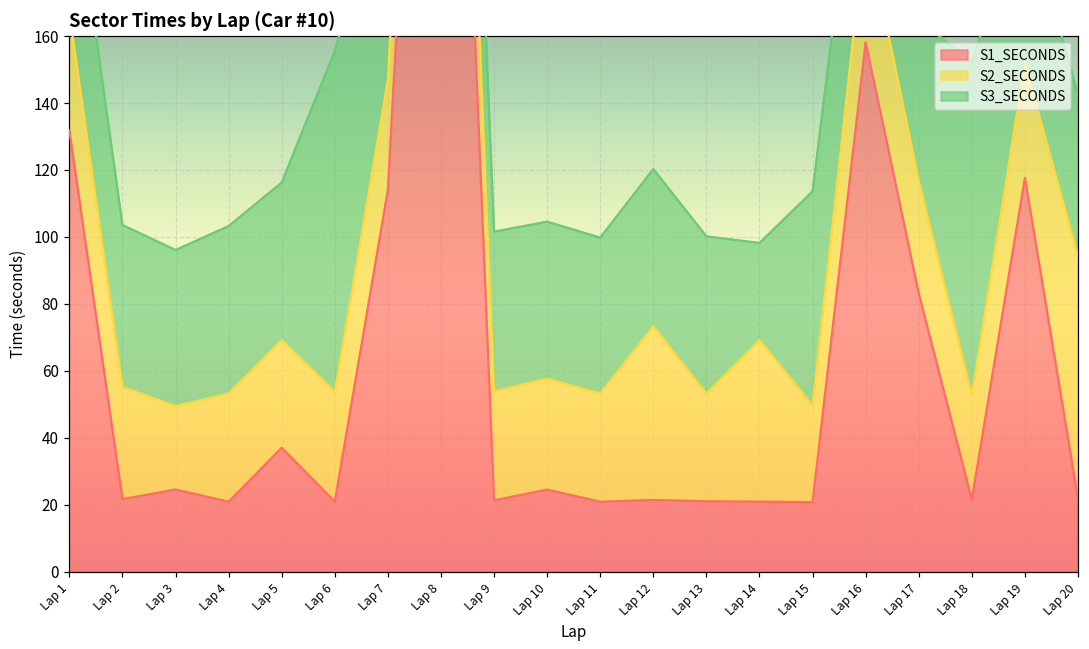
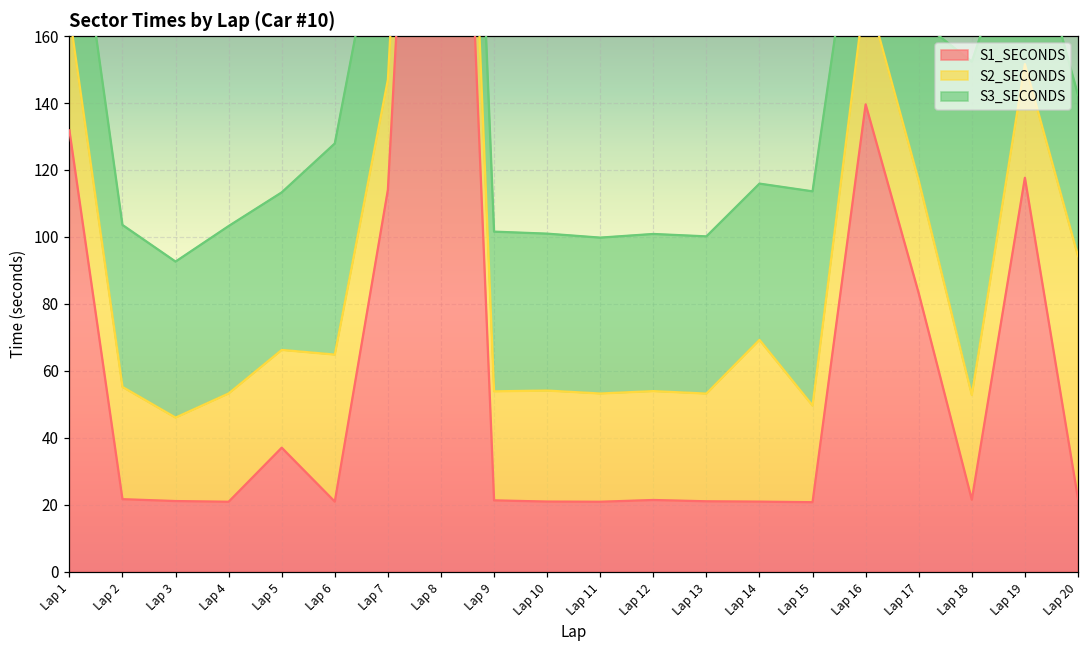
S1_SECONDS, Lap 3: 25 -> 21
S2_SECONDS, Lap 5: 32 -> 29
S2_SECONDS, Lap 6: 33 -> 44
S3_SECONDS, Lap 6: 102 -> 63
S1_SECONDS, Lap 10: 24 -> 21
S2_SECONDS, Lap 12: 52 -> 33
S3_SECONDS, Lap 14: 29 -> 47
S1_SECONDS, Lap 16: 158 -> 140
